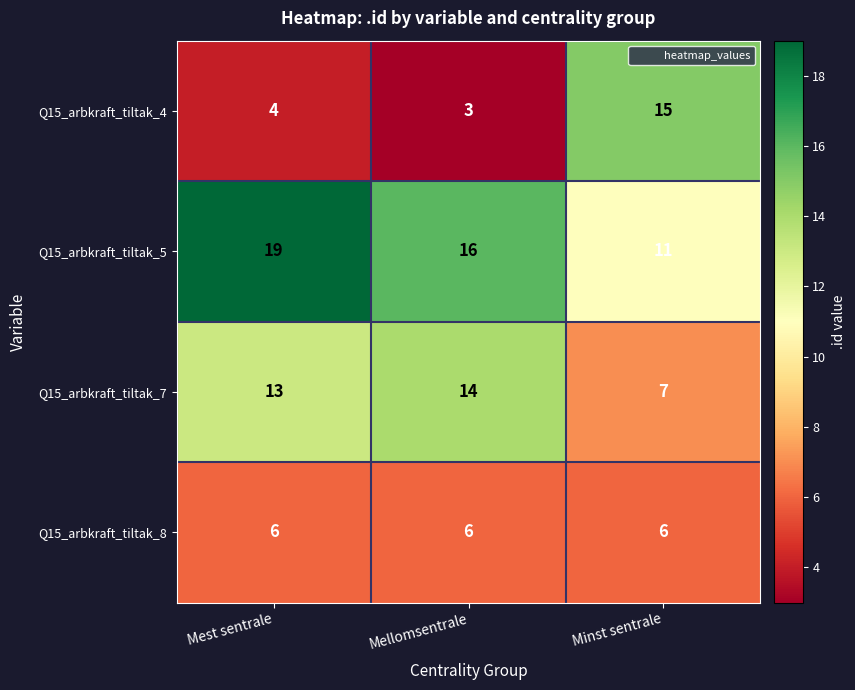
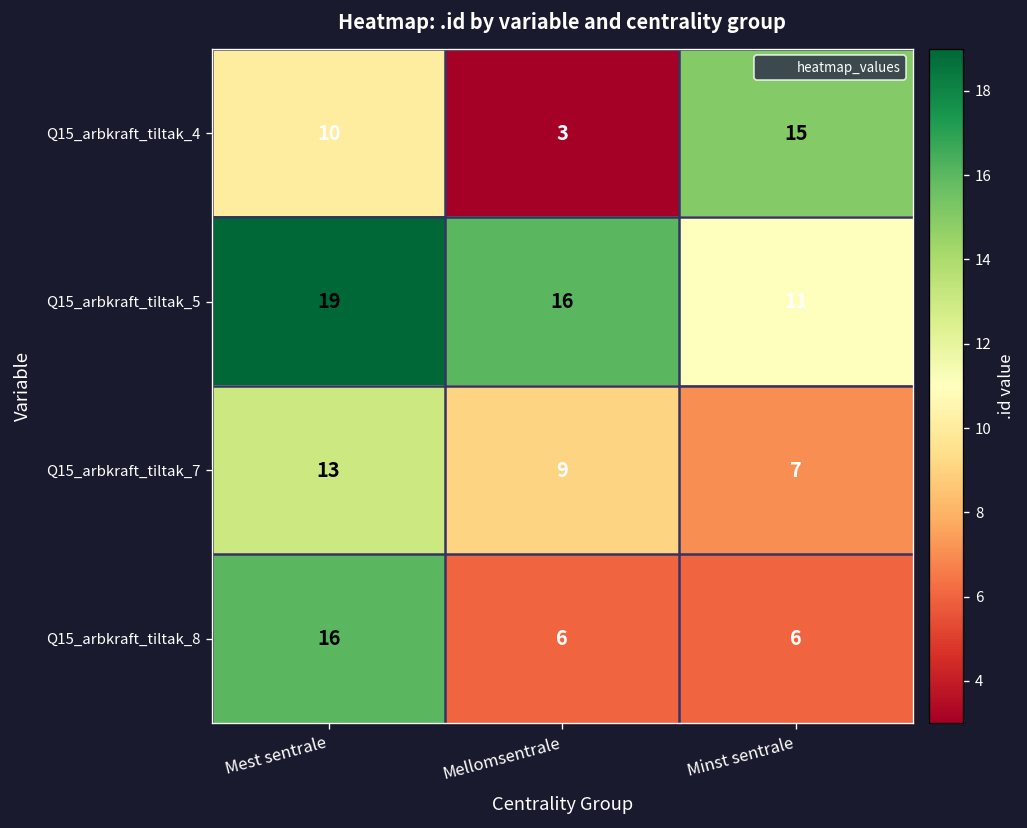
Q15_arbkraft_tiltak_4, Mest sentrale: 4 -> 10
Q15_arbkraft_tiltak_7, Mellomsentrale: 14 -> 9
Q15_arbkraft_tiltak_8, Mest sentrale: 6 -> 16
